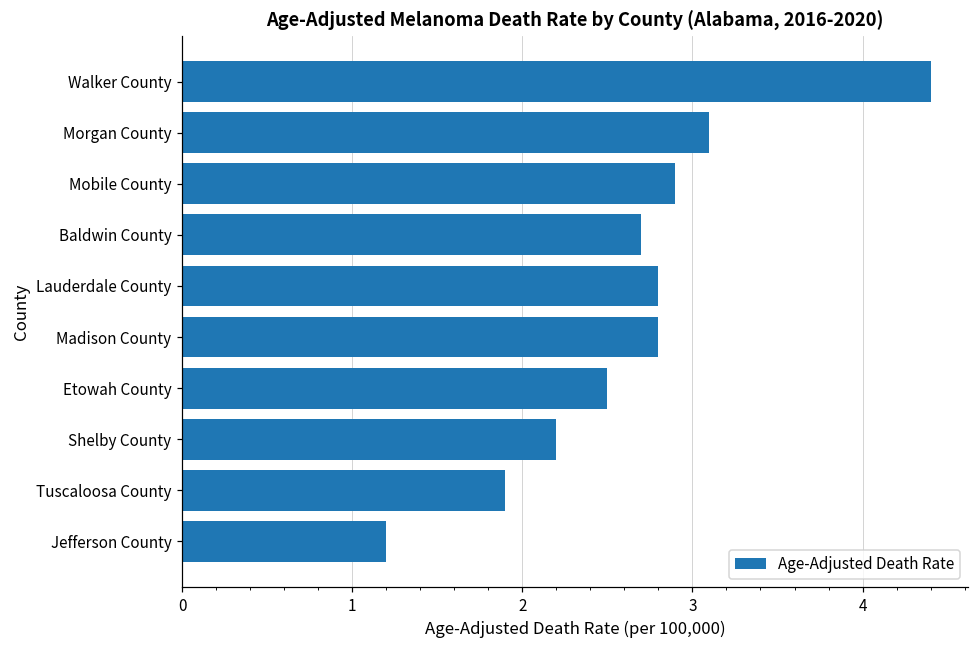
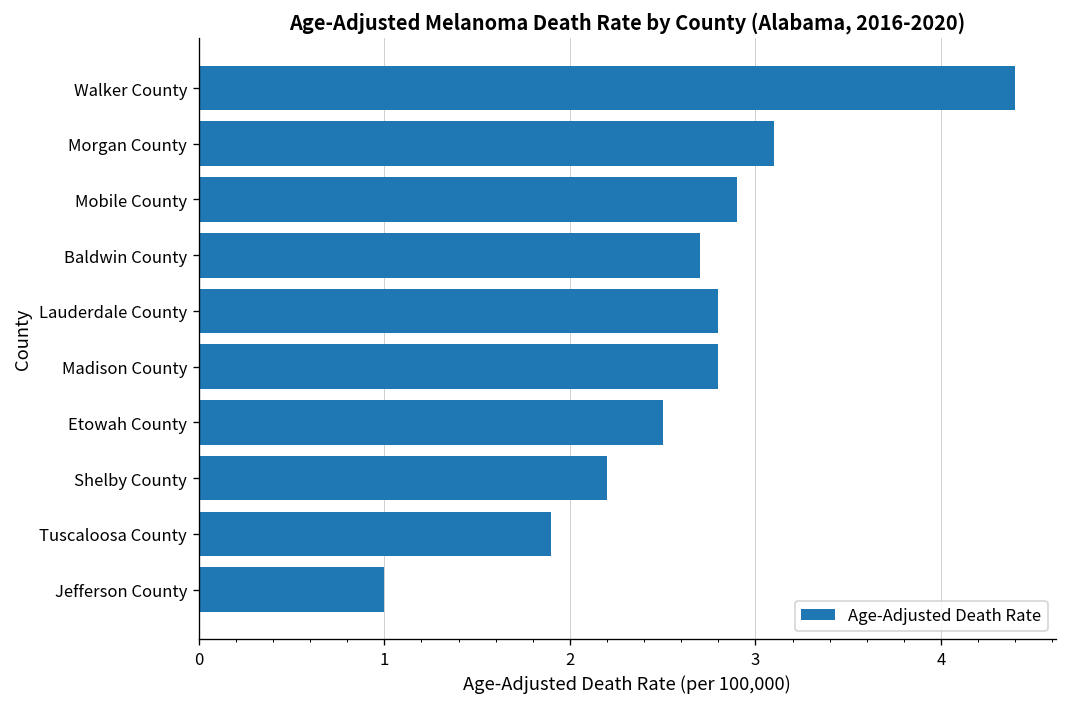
Jefferson County: 1.2 -> 1.0
